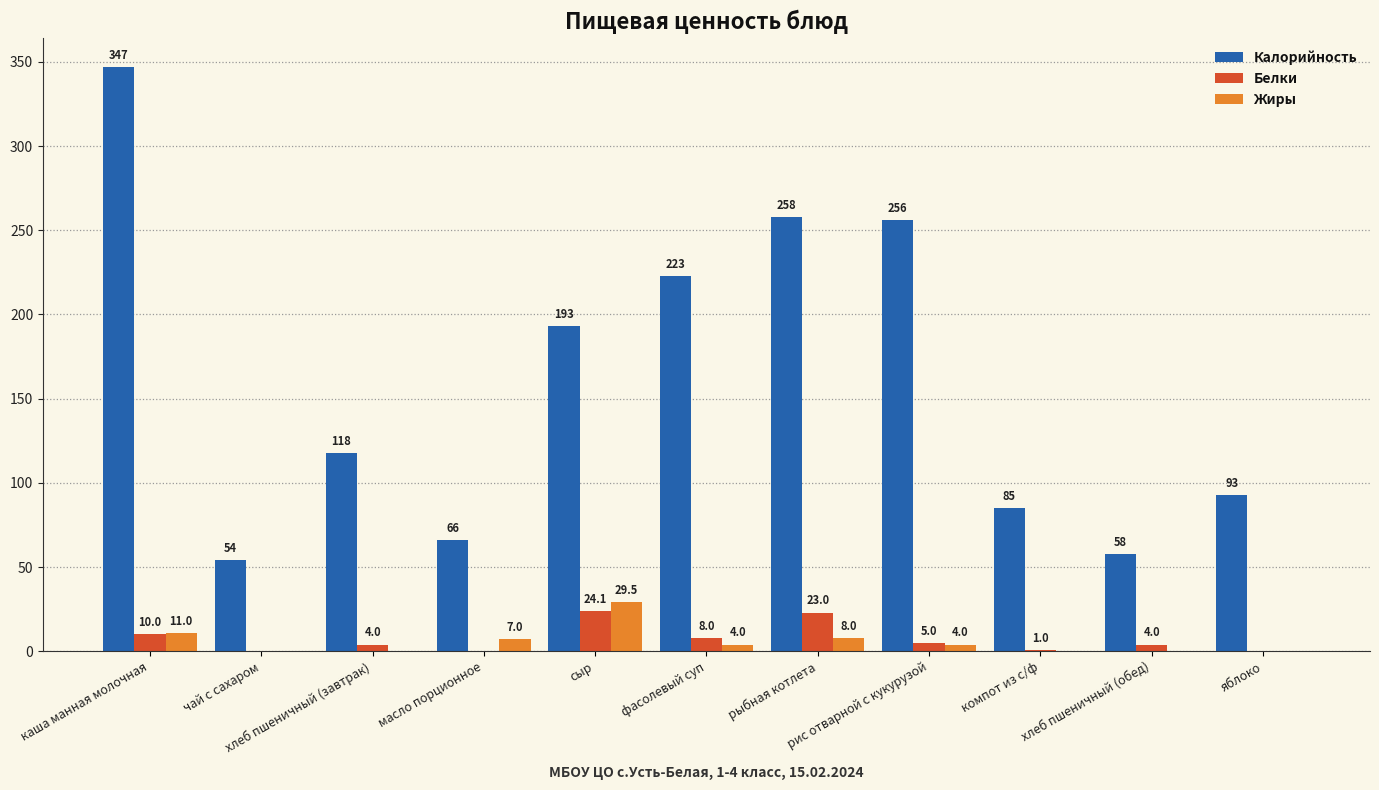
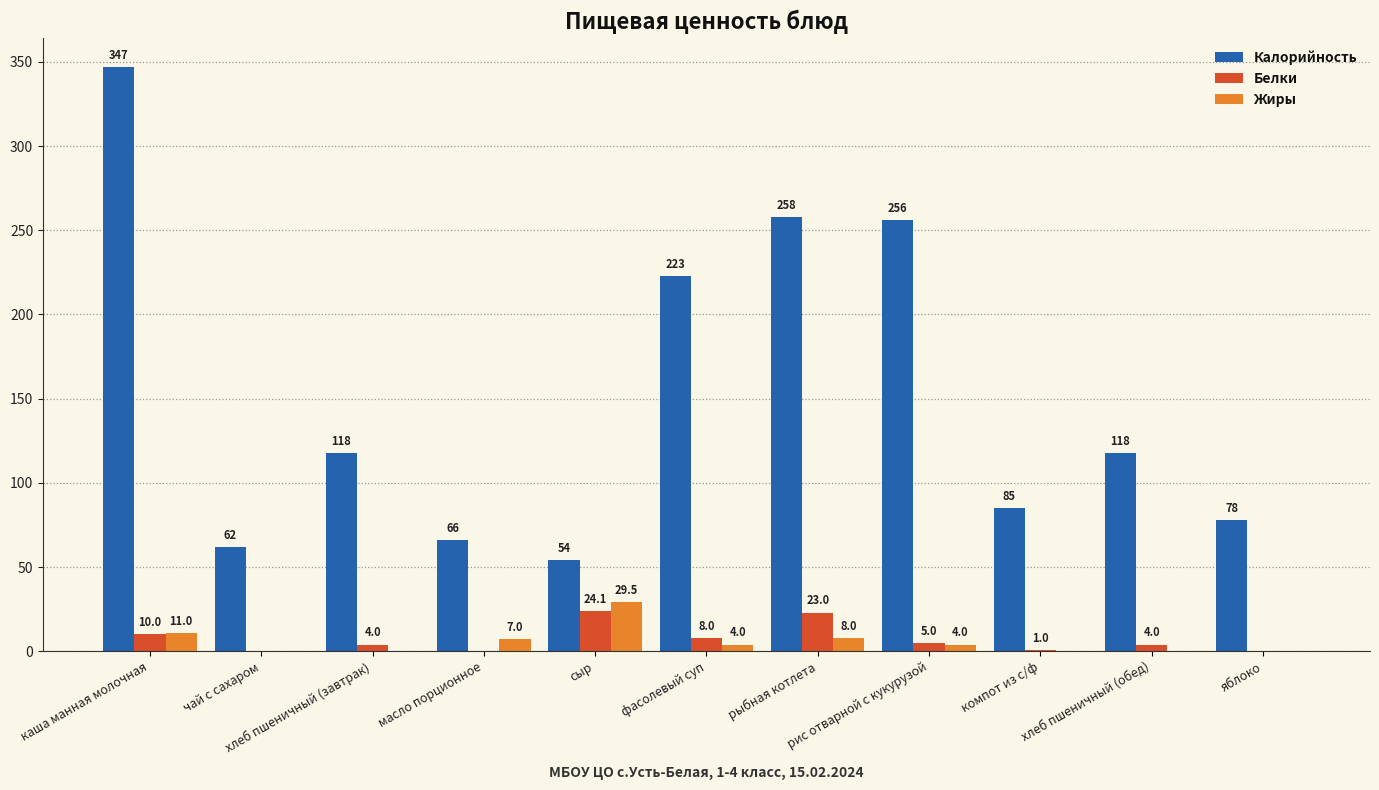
Калорийность, чай с сахаром: 54 -> 62
Калорийность, сыр: 193 -> 54
Калорийность, хлеб пшеничный (обед): 58 -> 118
Калорийность, яблоко: 93 -> 78
